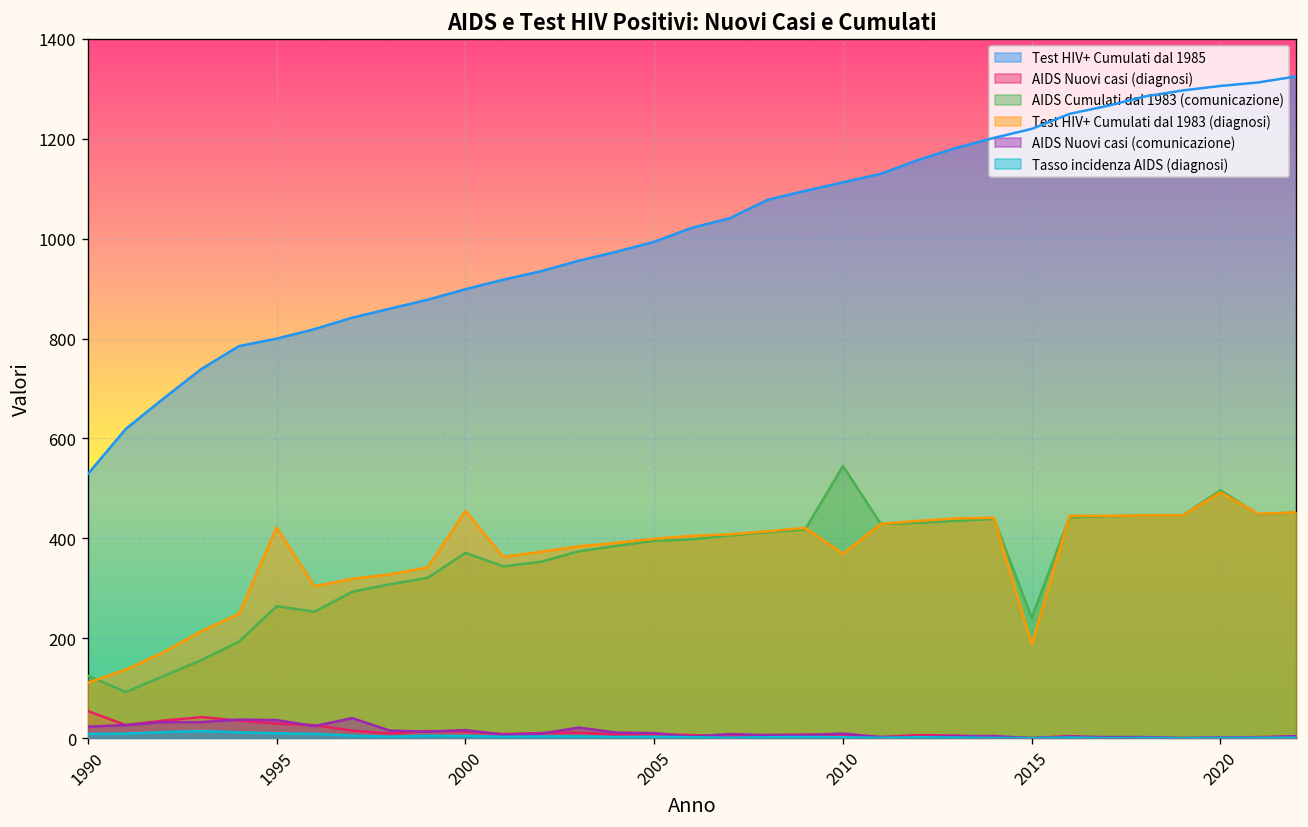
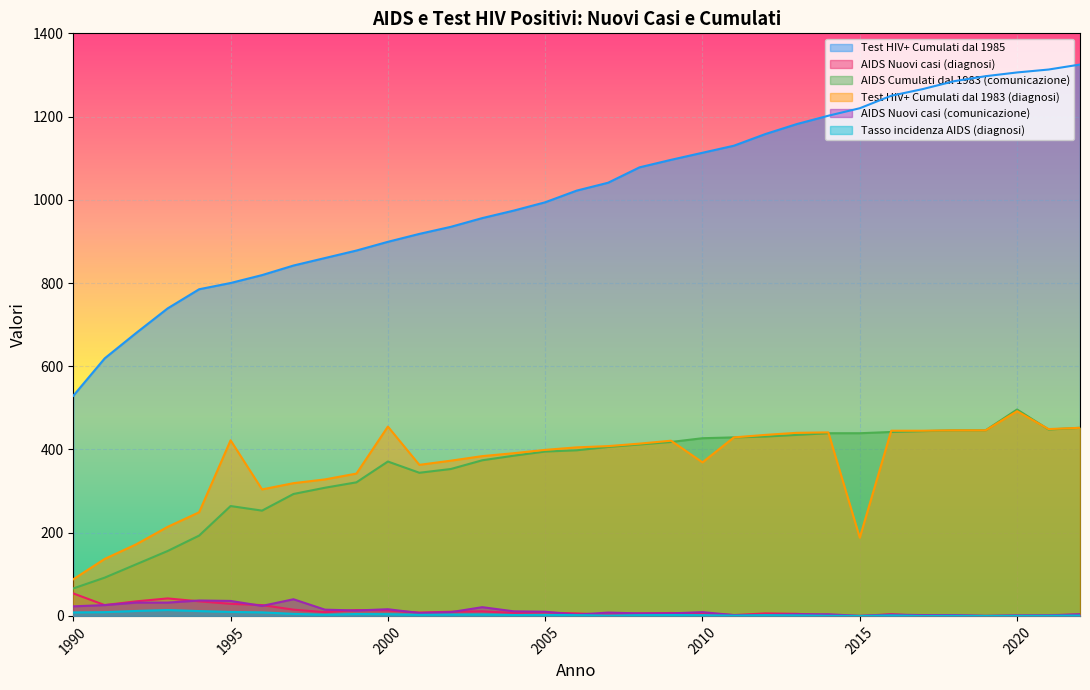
AIDS Cumulati dal 1983 (comunicazione), 1990: 130 -> 70
Test HIV+ Cumulati dal 1983 (diagnosi), 1990: 110 -> 90
AIDS Cumulati dal 1983 (comunicazione), 2010: 550 -> 430
AIDS Cumulati dal 1983 (comunicazione), 2015: 240 -> 440
